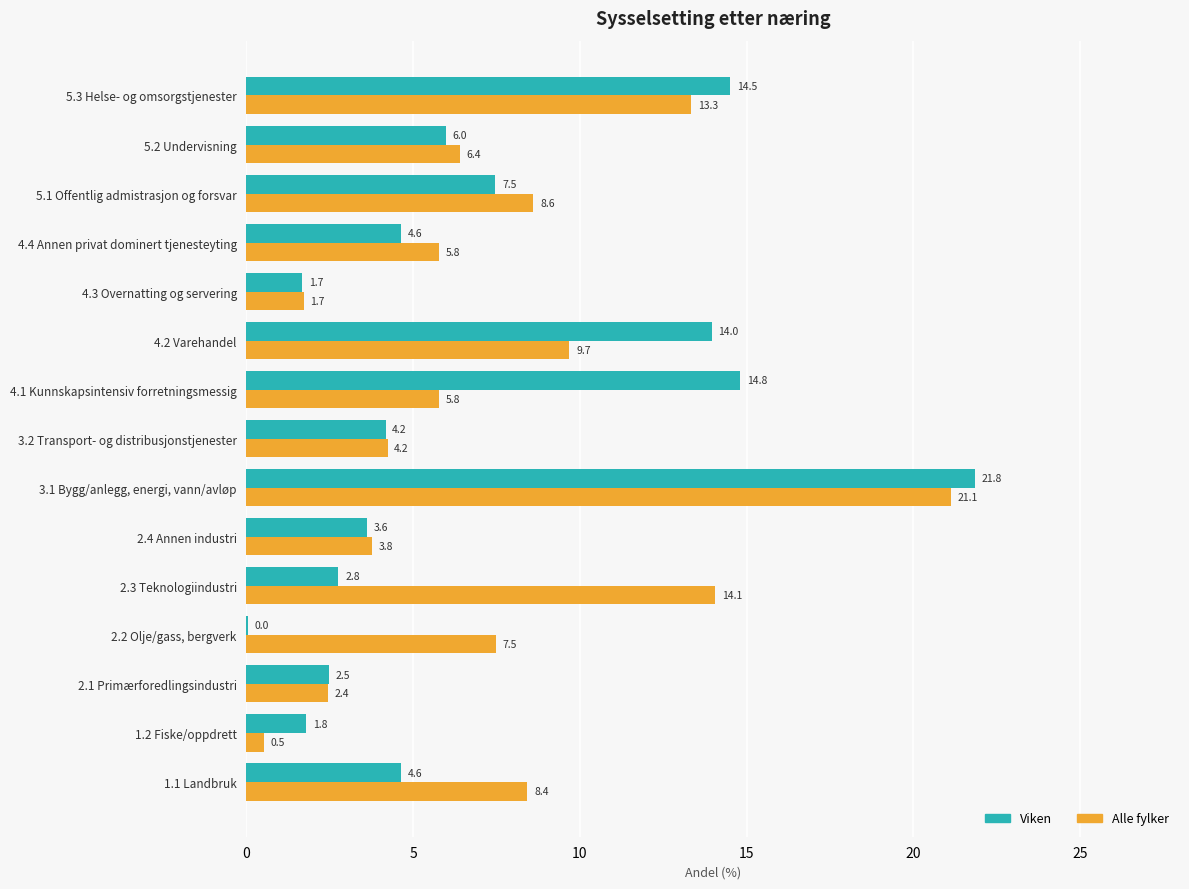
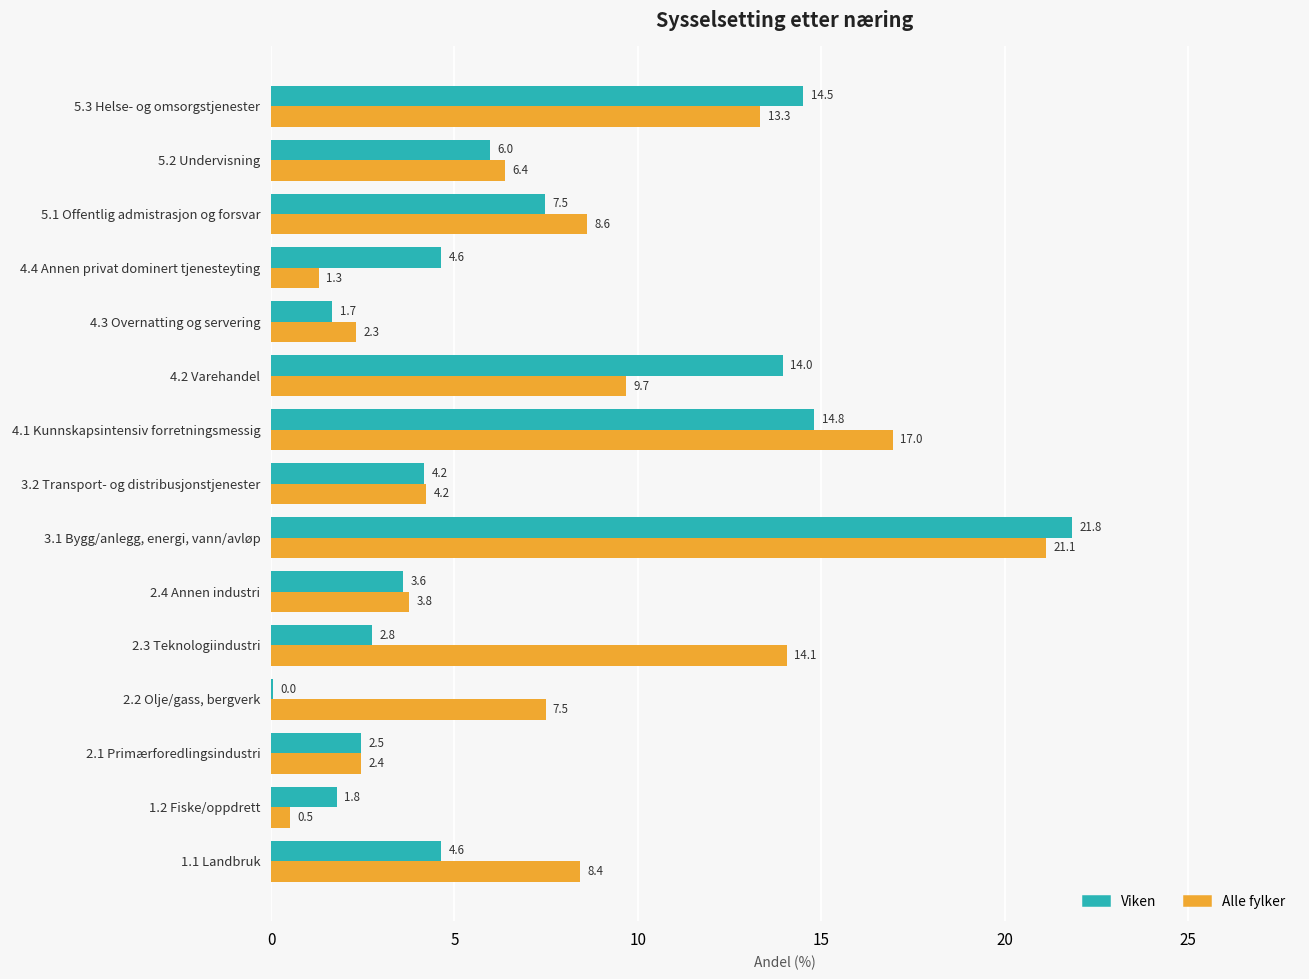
Alle fylker, 4.4 Annen privat dominert tjenesteyting: 5.8 -> 1.3
Alle fylker, 4.3 Overnatting og servering: 1.7 -> 2.3
Alle fylker, 4.1 Kunnskapsintensiv forretningsmessig: 5.8 -> 17.0
